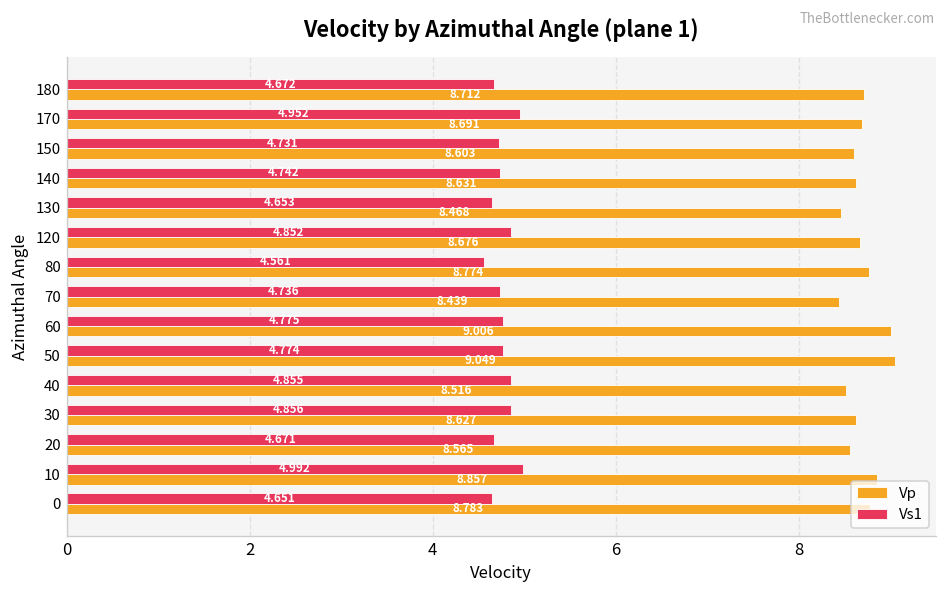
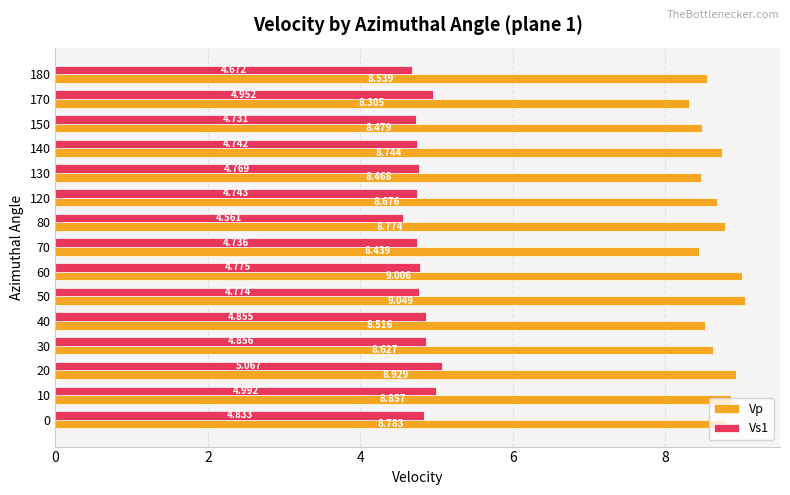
Vp, 180: 8.712 -> 8.539
Vp, 170: 8.691 -> 8.305
Vp, 150: 8.603 -> 8.479
Vp, 140: 8.631 -> 8.744
Vs1, 130: 4.653 -> 4.769
Vs1, 120: 4.852 -> 4.743
Vs1, 20: 4.671 -> 5.067
Vp, 20: 8.565 -> 8.929
Vs1, 0: 4.651 -> 4.833
